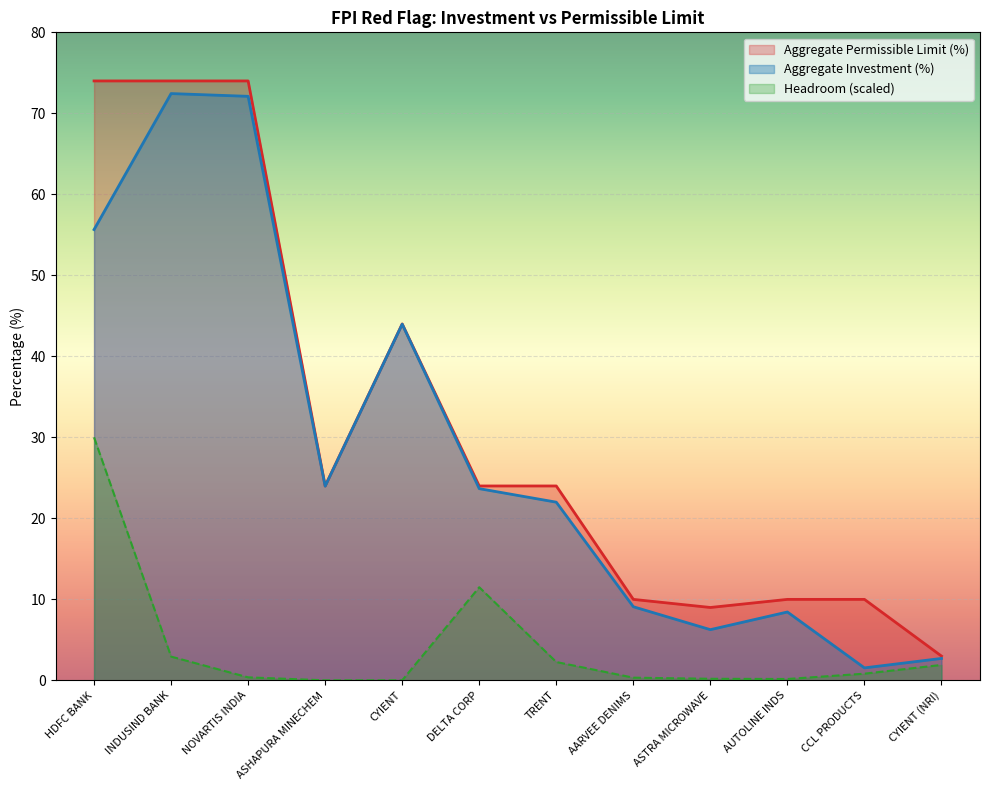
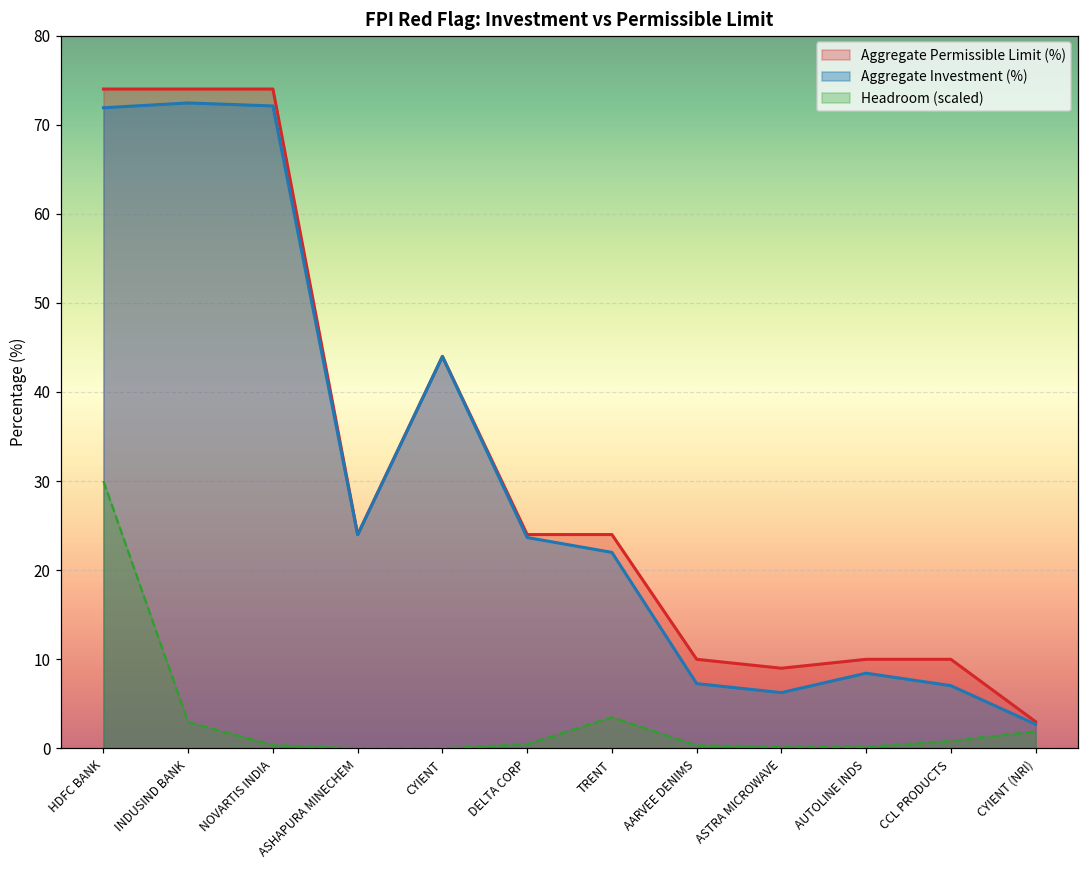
Aggregate Investment (%), HDFC BANK: 56 -> 72
Headroom (scaled), DELTA CORP: 12 -> 0
Headroom (scaled), TRENT: 2 -> 3
Aggregate Investment (%), AARVEE DENIMS: 9 -> 7
Aggregate Investment (%), CCL PRODUCTS: 2 -> 7
